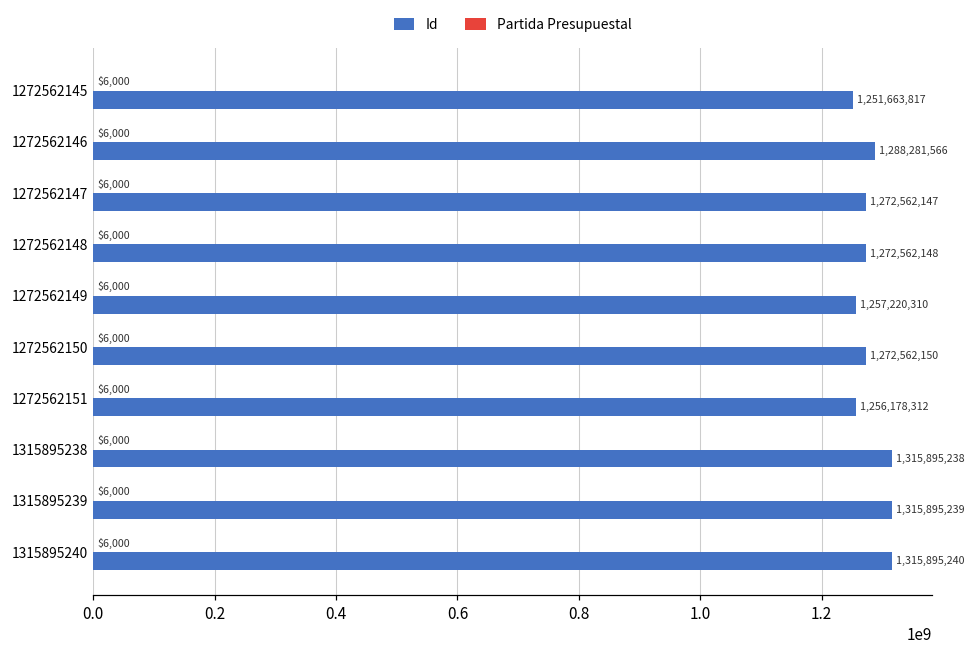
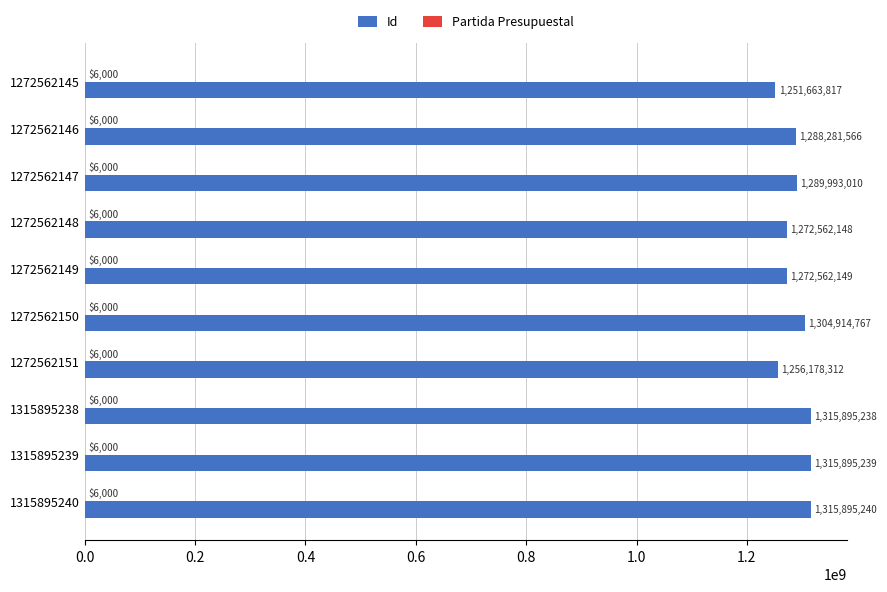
Id, 1272562147: 1,272,562,147 -> 1,289,993,010
Id, 1272562149: 1,257,220,310 -> 1,272,562,149
Id, 1272562150: 1,272,562,150 -> 1,304,914,767
